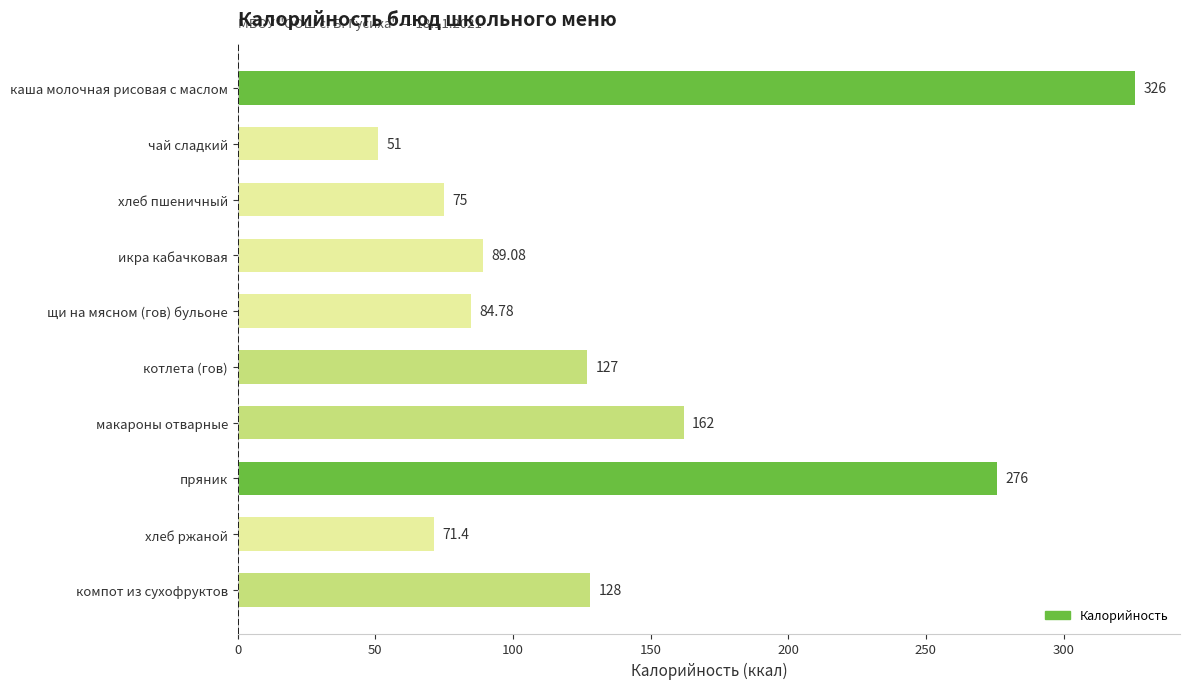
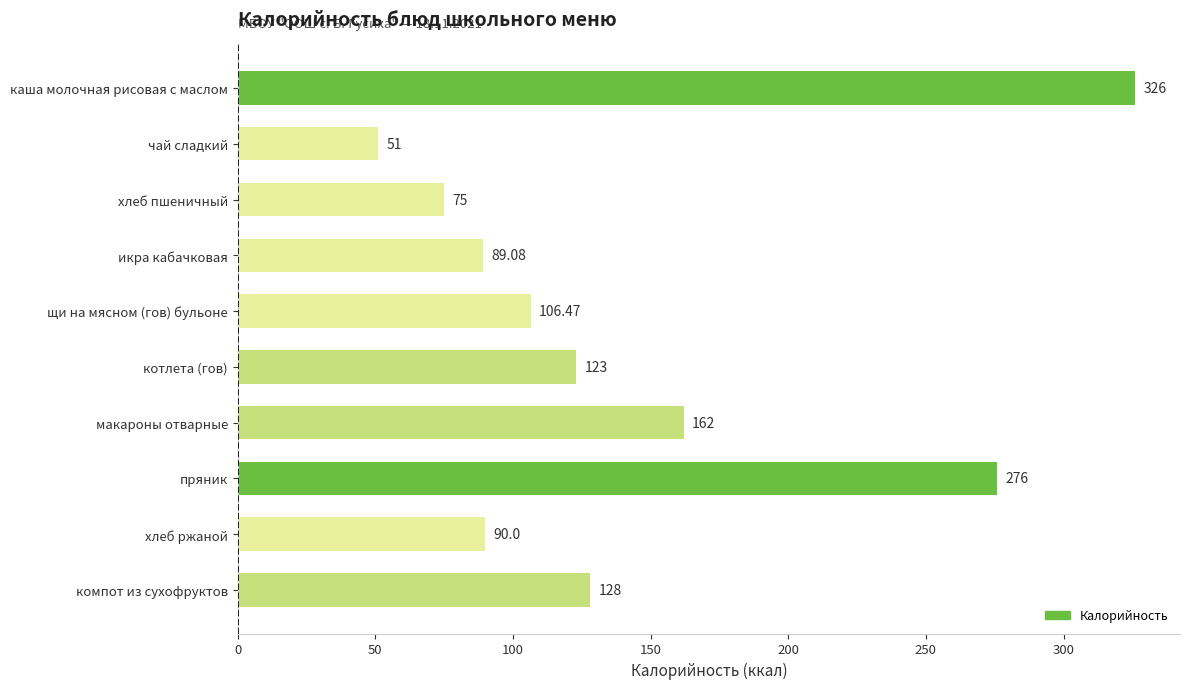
щи на мясном (гов) бульоне: 84.78 -> 106.47
котлета (гов): 127 -> 123
хлеб ржаной: 71.4 -> 90.0
